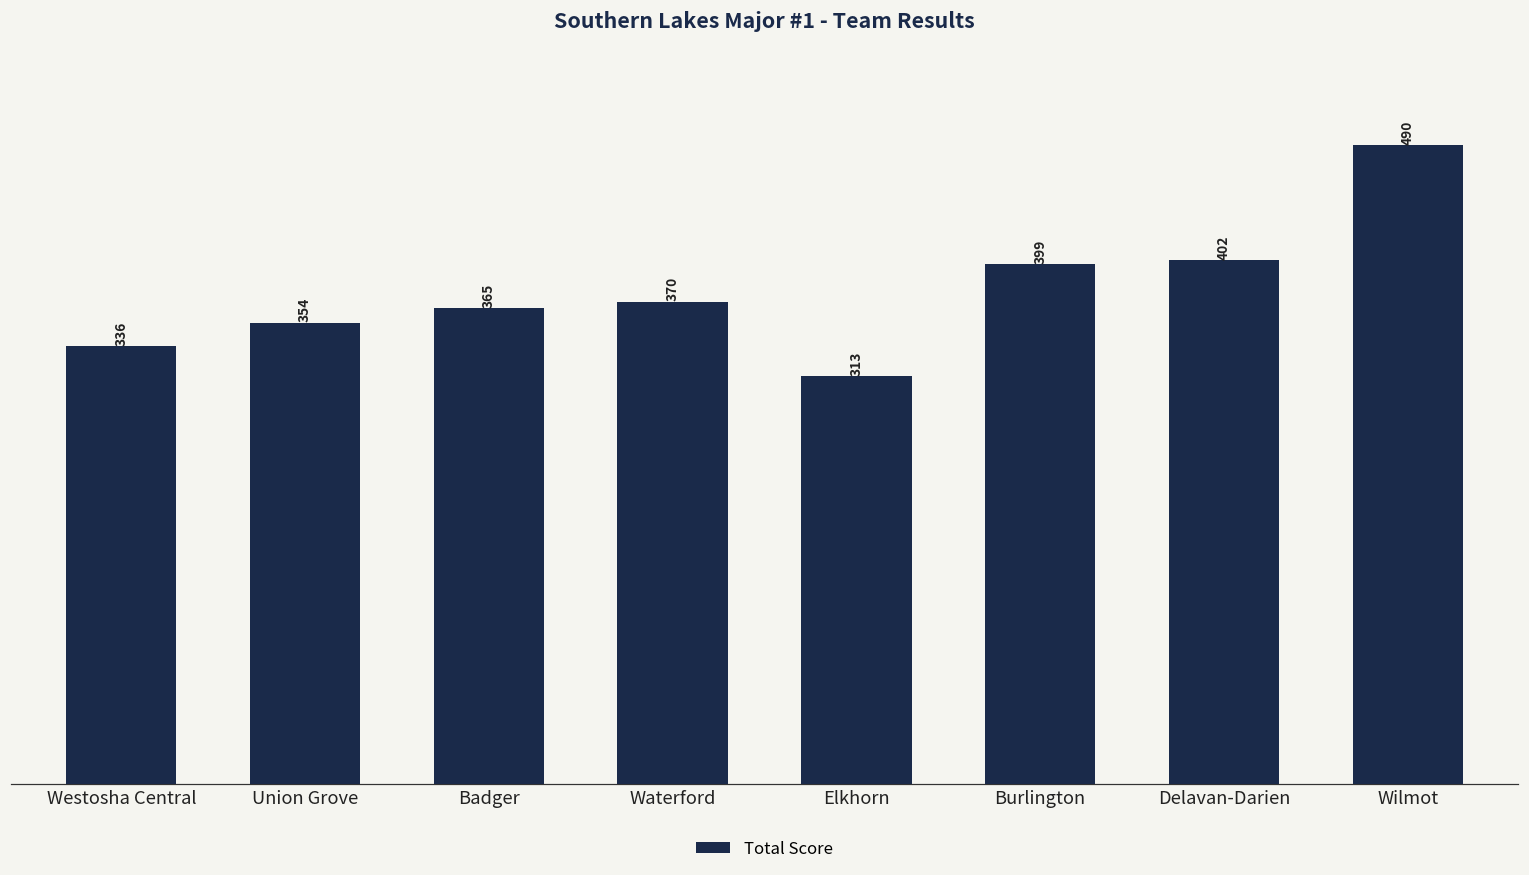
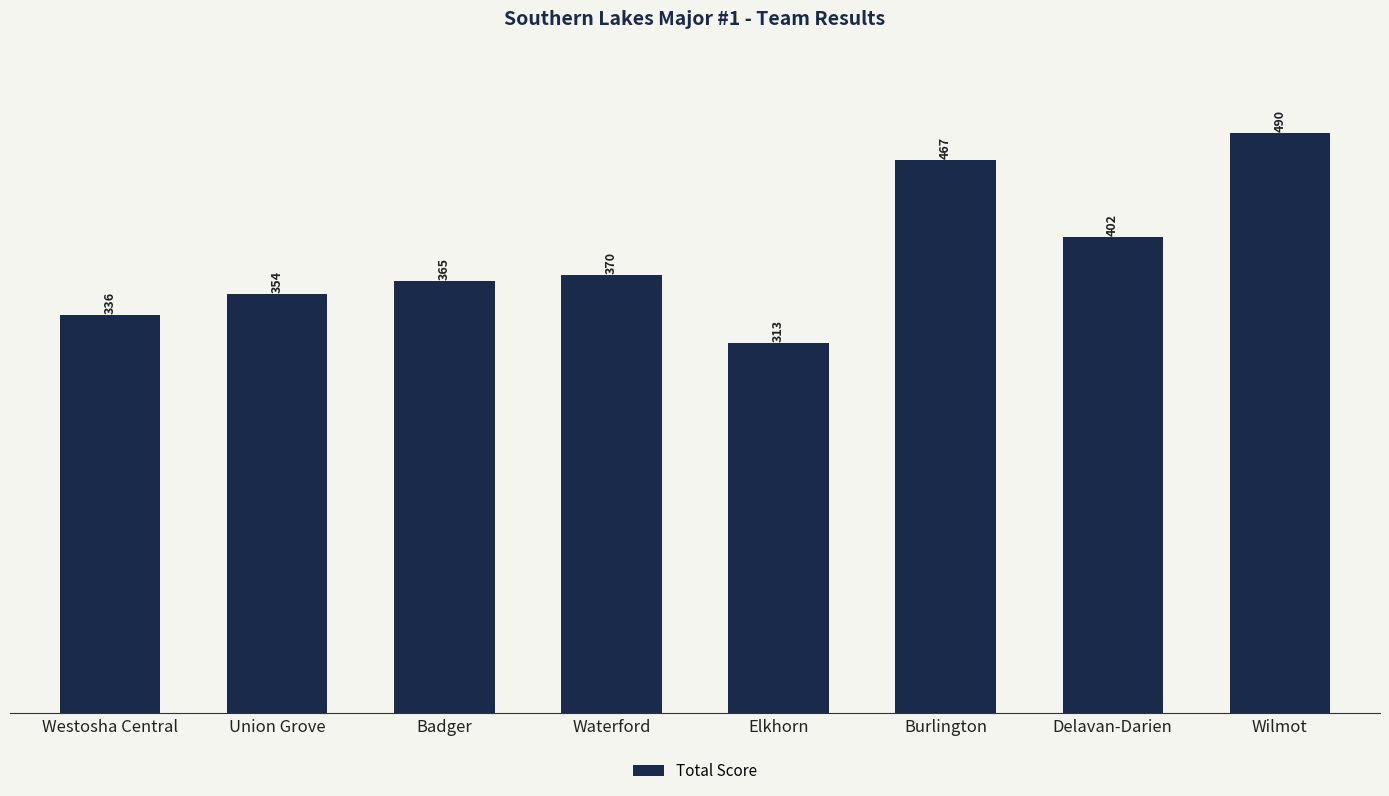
Burlington: 399 -> 467
